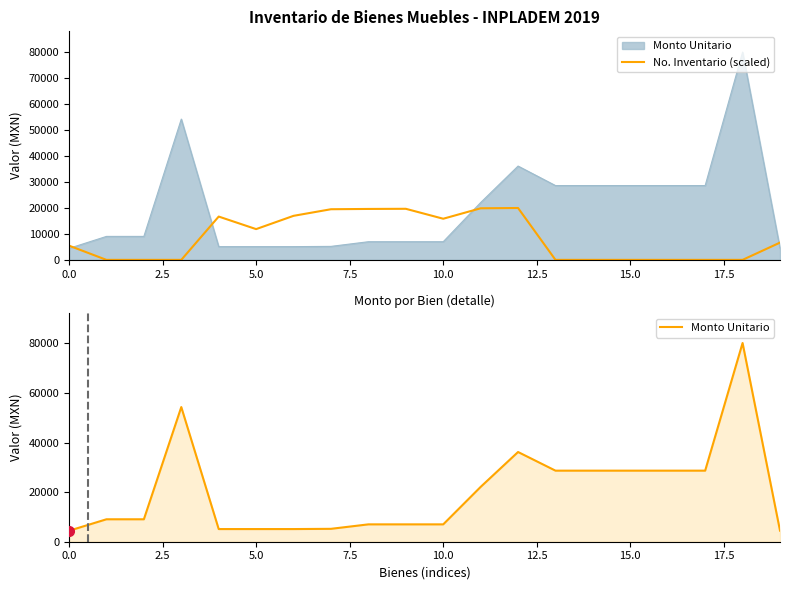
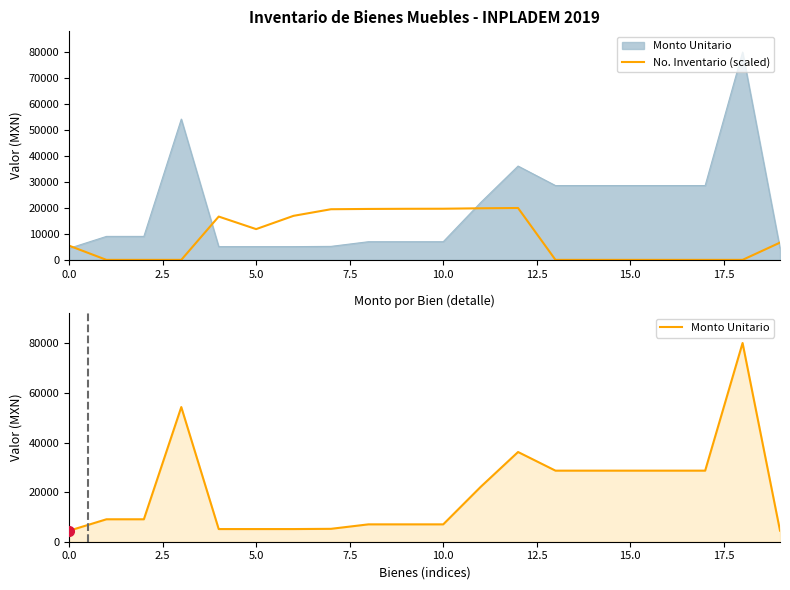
Inventario de Bienes Muebles - INPLADEM 2019, No. Inventario (scaled), 10.0: 16000 -> 20000
